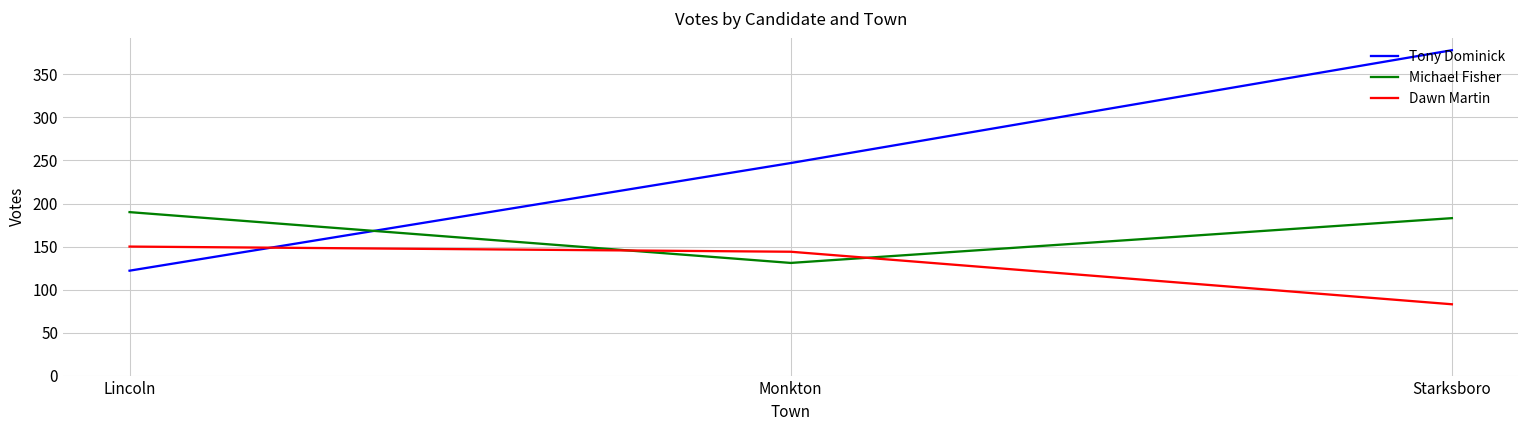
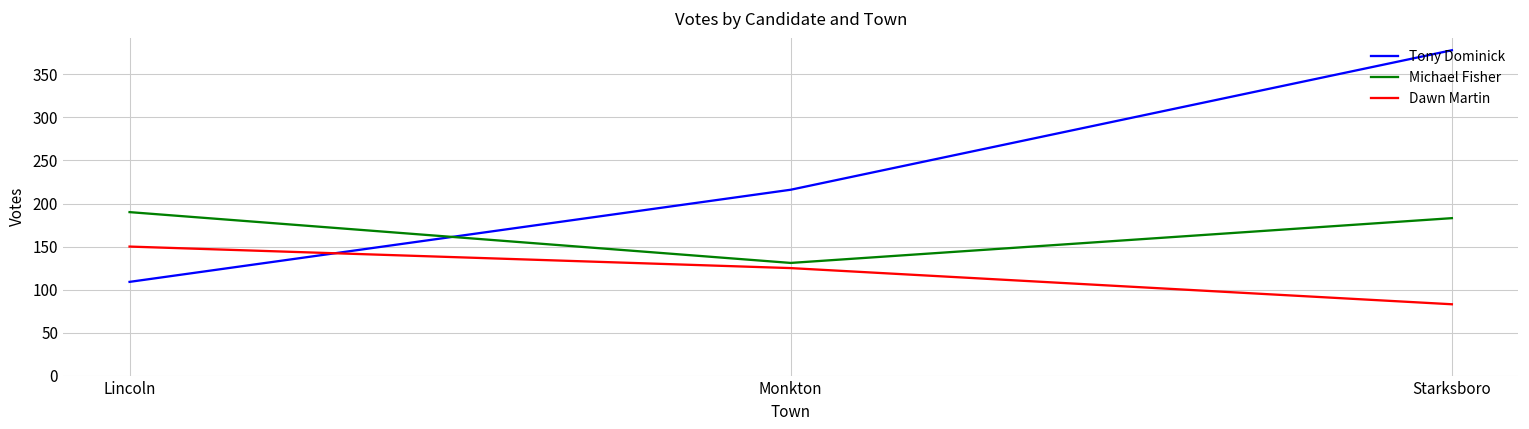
Tony Dominick, Lincoln: 120 -> 110
Tony Dominick, Monkton: 250 -> 220
Dawn Martin, Monkton: 140 -> 130
